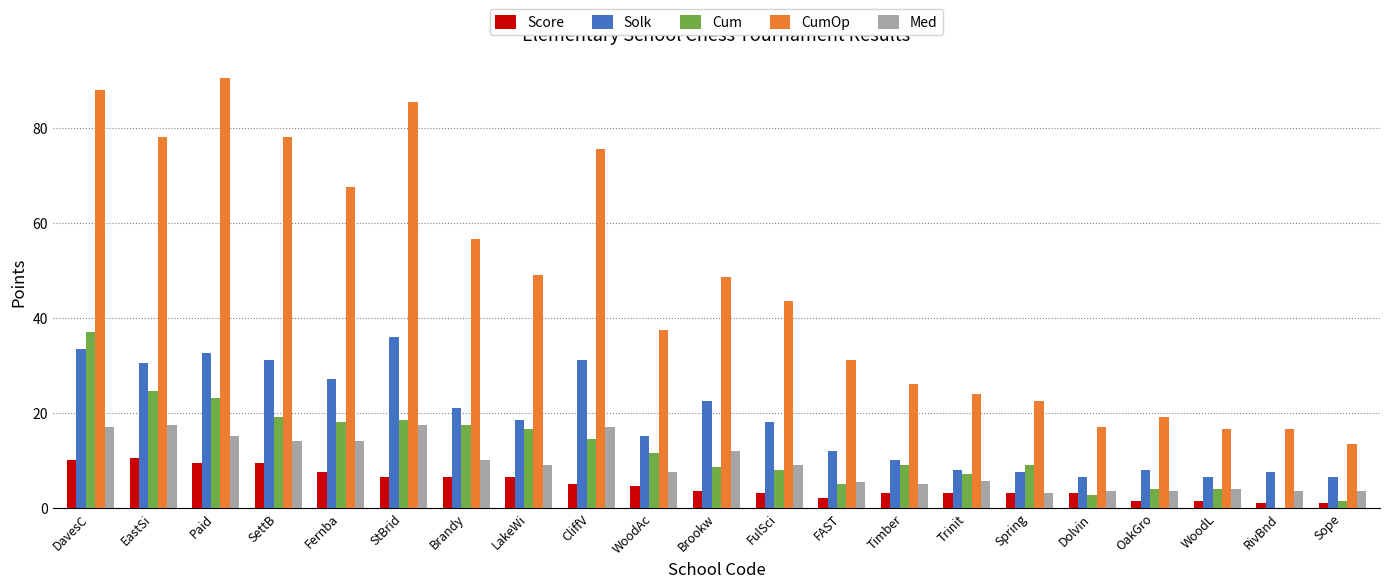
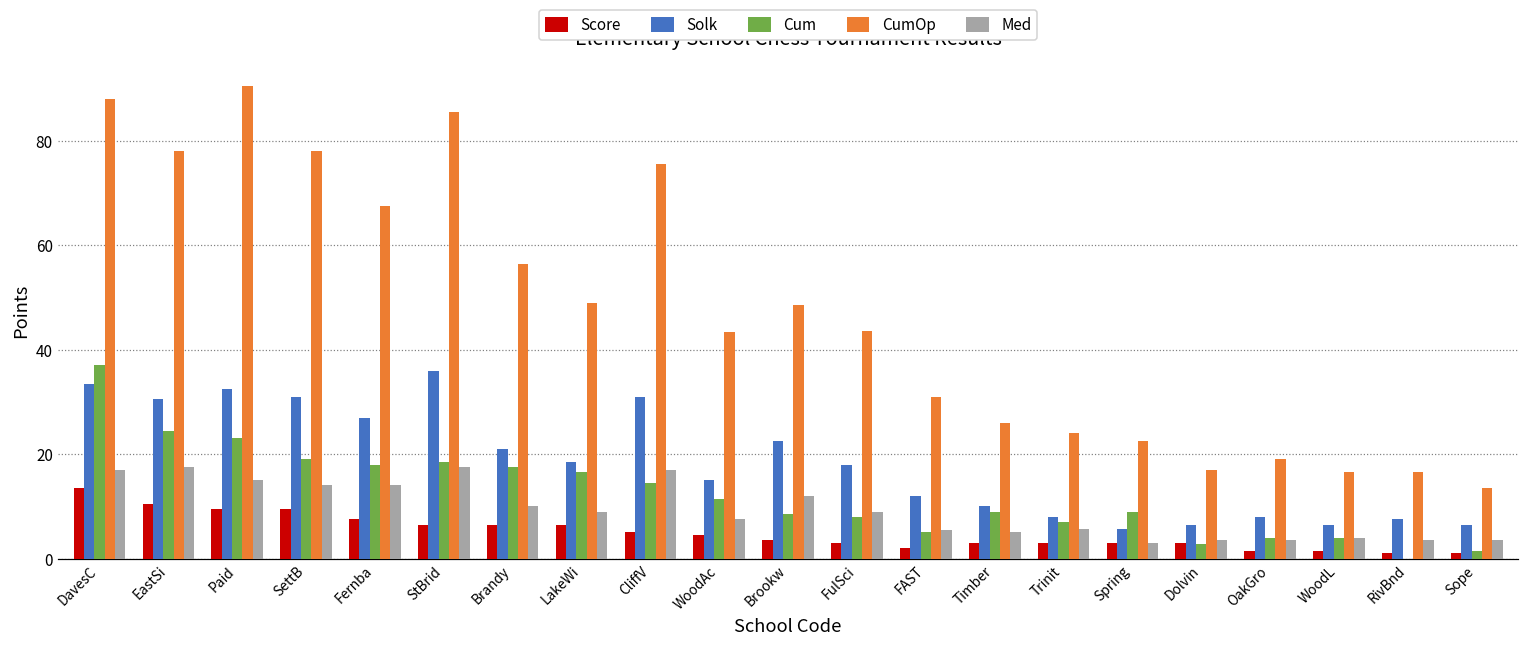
Score, DavesC: 10 -> 14
CumOp, WoodAc: 38 -> 43
Solk, Spring: 8 -> 6
